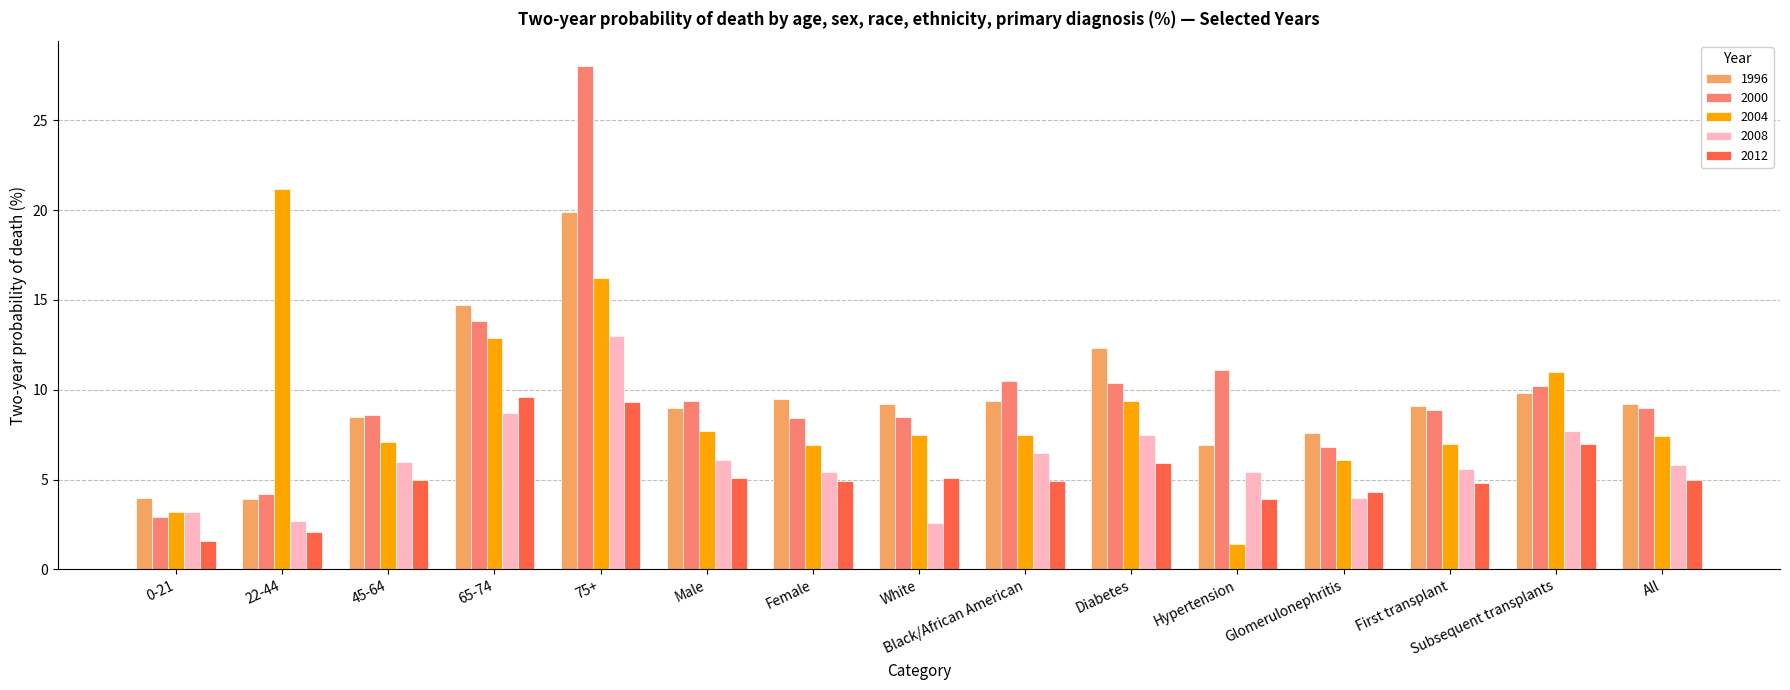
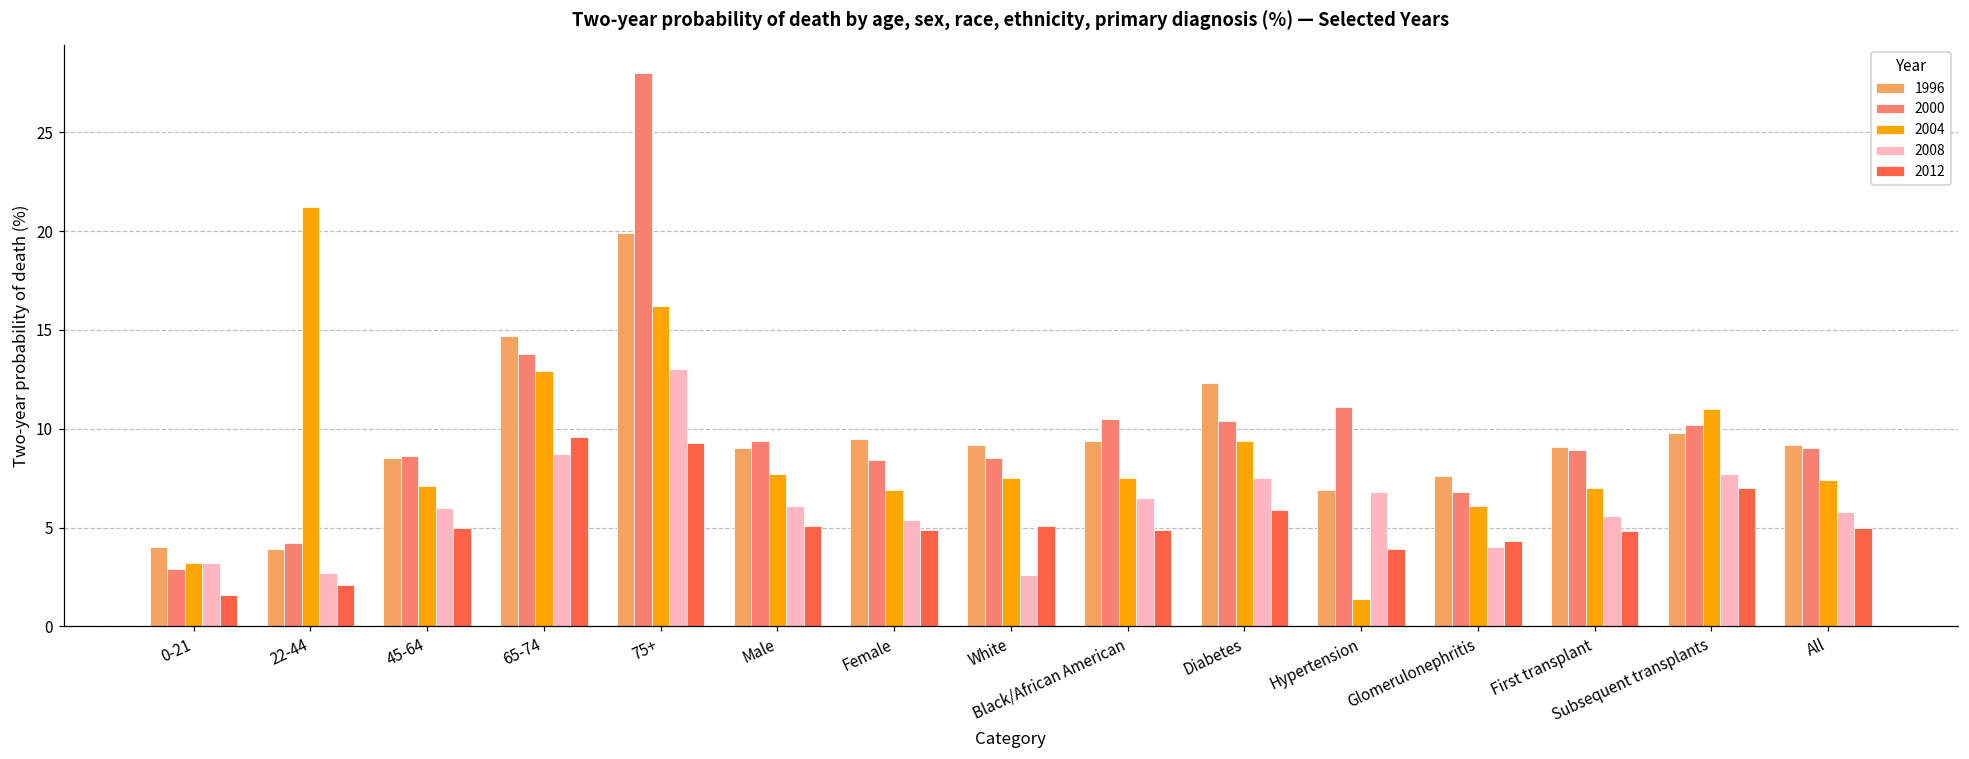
2008, Hypertension: 5.4 -> 6.8
